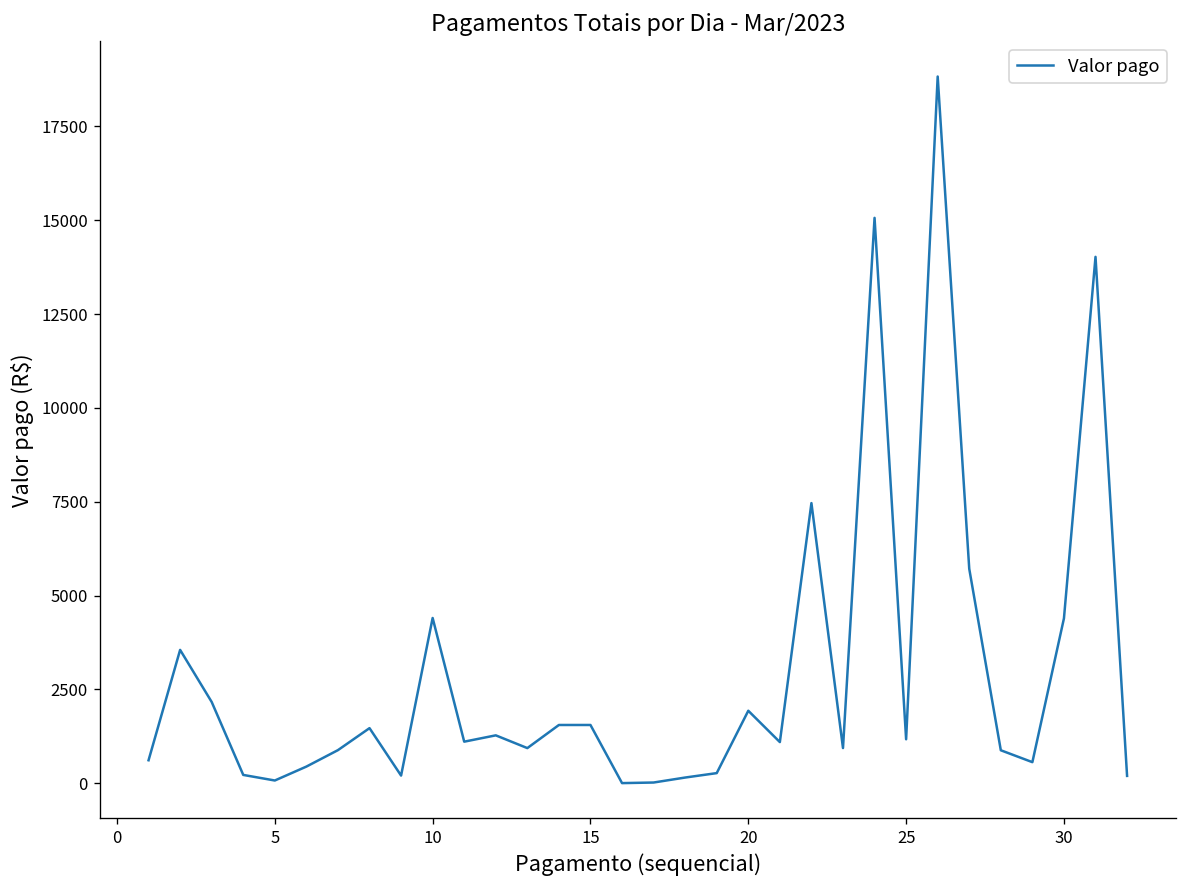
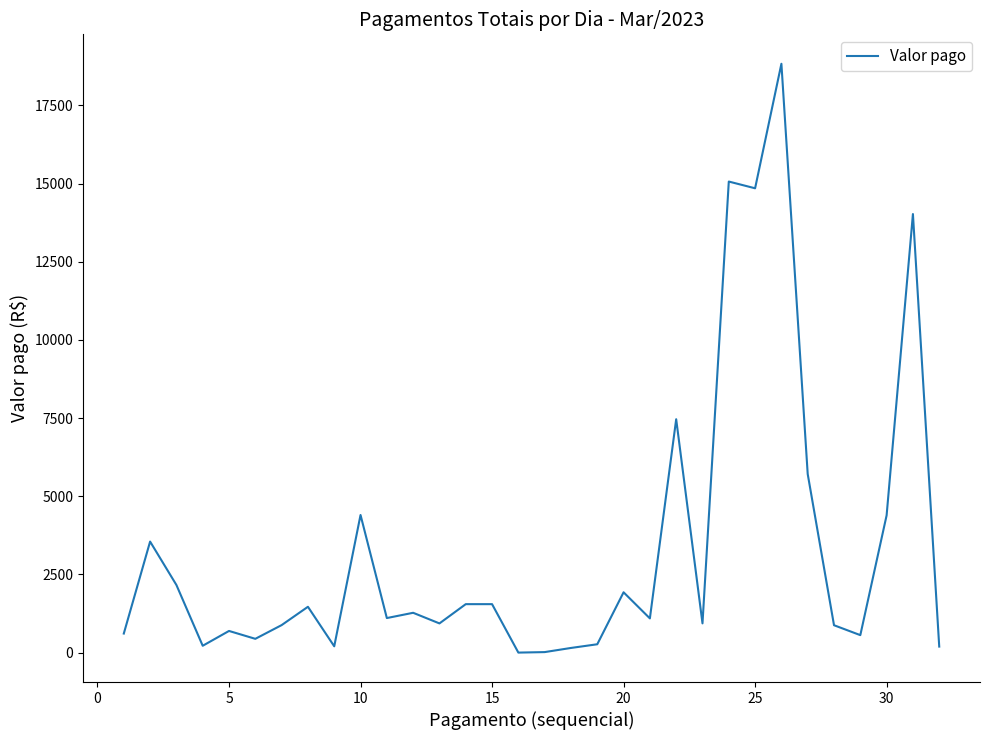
5: 100 -> 700
25: 1200 -> 14800
